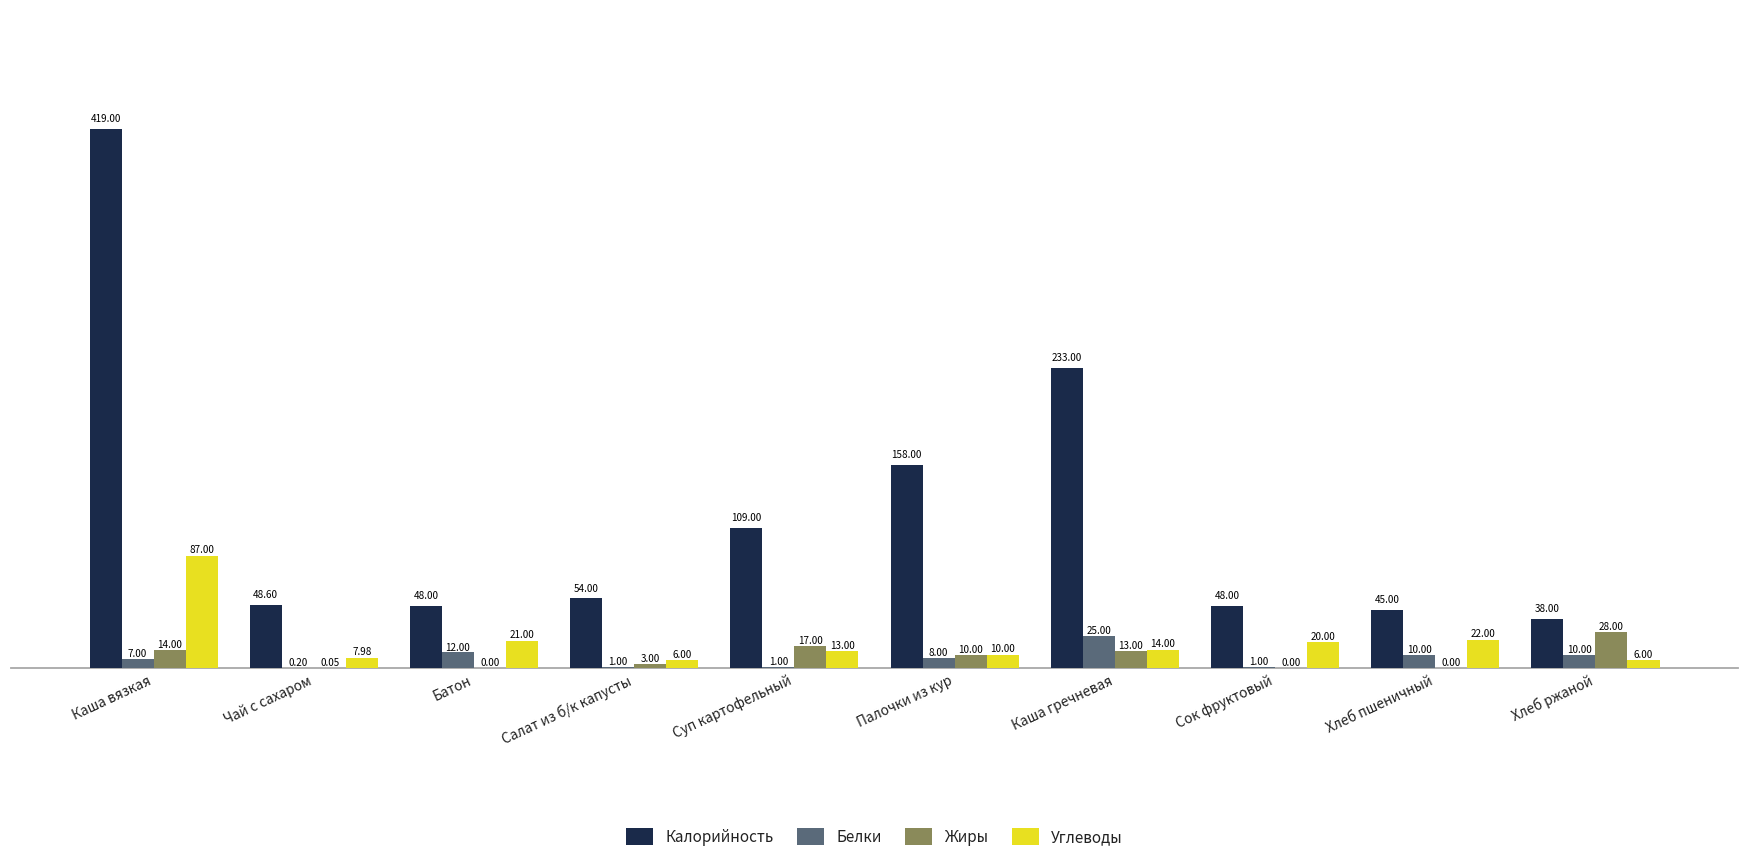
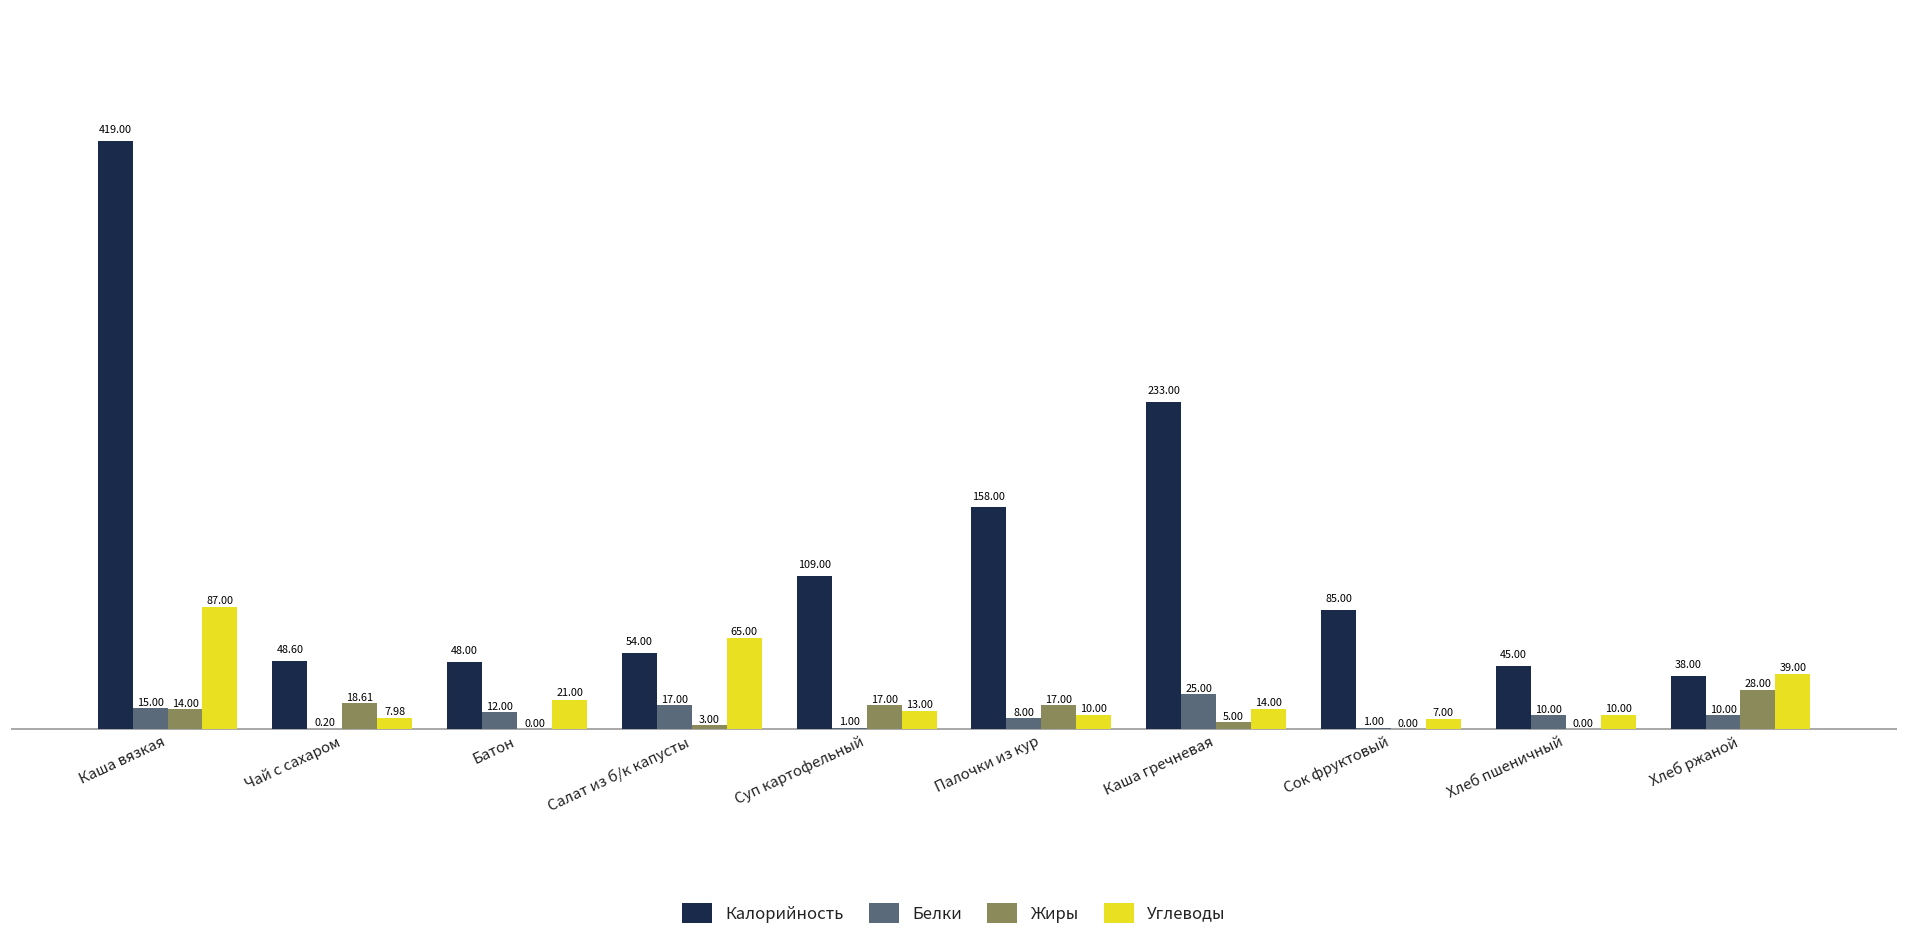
Белки, Каша вязкая: 7.00 -> 15.00
Жиры, Чай с сахаром: 0.05 -> 18.61
Белки, Салат из б/к капусты: 1.00 -> 17.00
Углеводы, Салат из б/к капусты: 6.00 -> 65.00
Жиры, Палочки из кур: 10.00 -> 17.00
Жиры, Каша гречневая: 13.00 -> 5.00
Калорийность, Сок фруктовый: 48.00 -> 85.00
Углеводы, Сок фруктовый: 20.00 -> 7.00
Углеводы, Хлеб пшеничный: 22.00 -> 10.00
Углеводы, Хлеб ржаной: 6.00 -> 39.00
